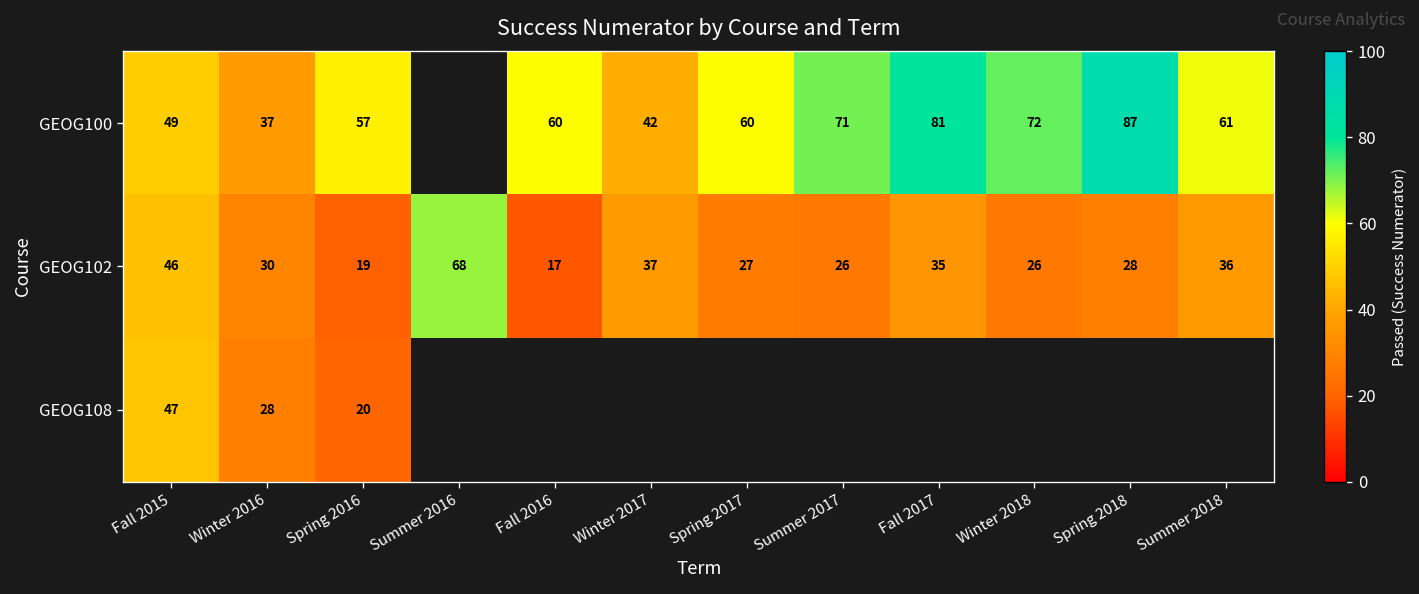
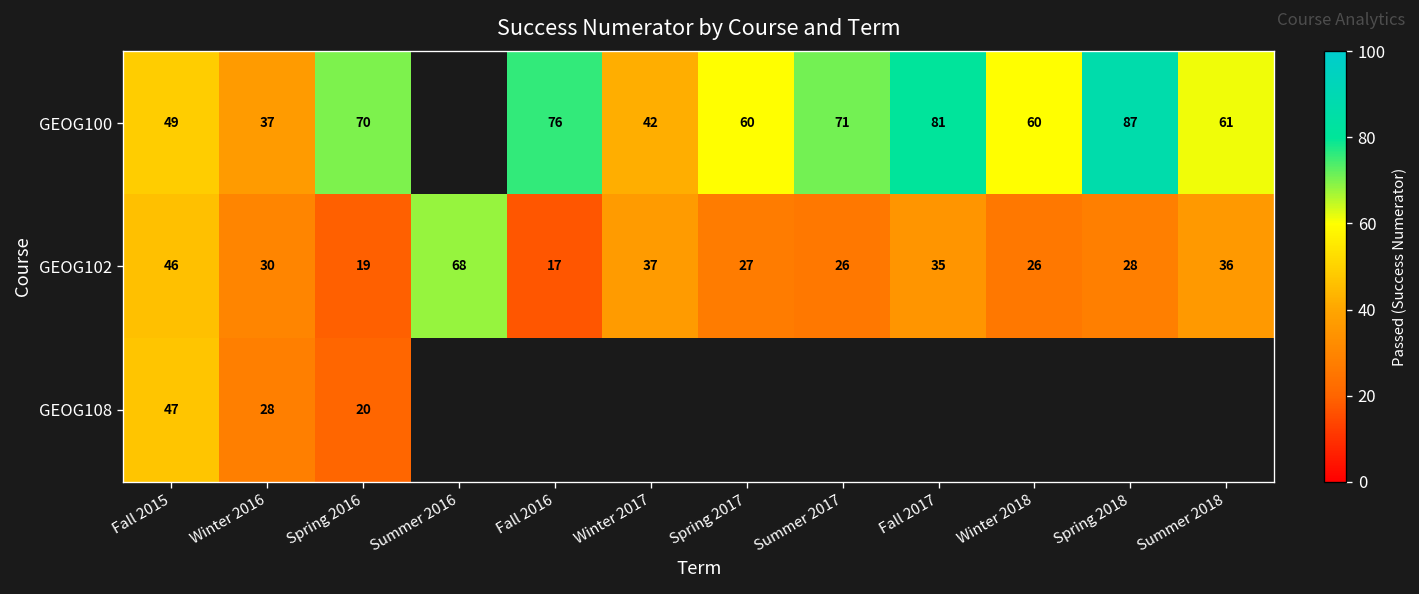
GEOG100, Spring 2016: 57 -> 70
GEOG100, Fall 2016: 60 -> 76
GEOG100, Winter 2018: 72 -> 60
